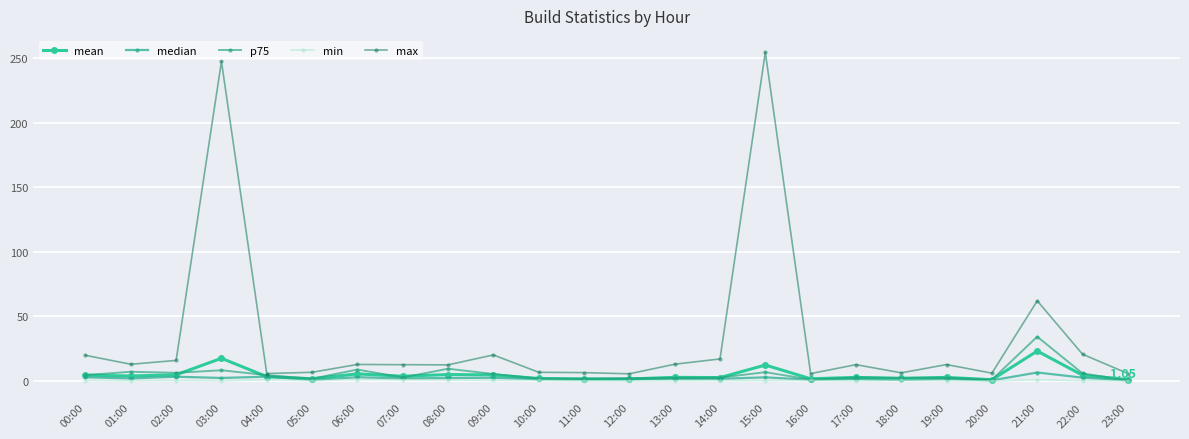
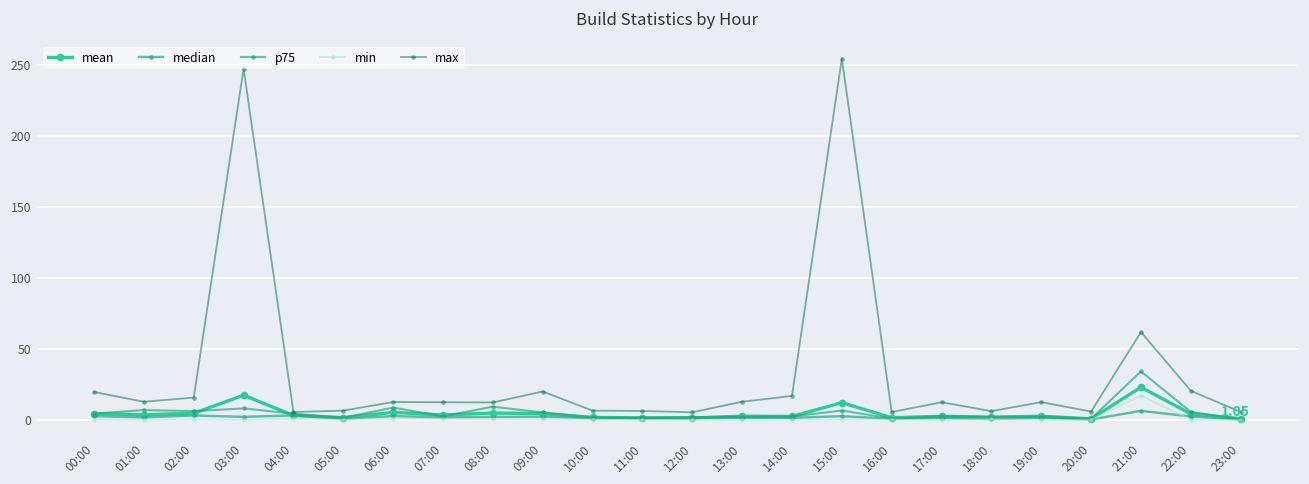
min, 21:00: 1 -> 17
